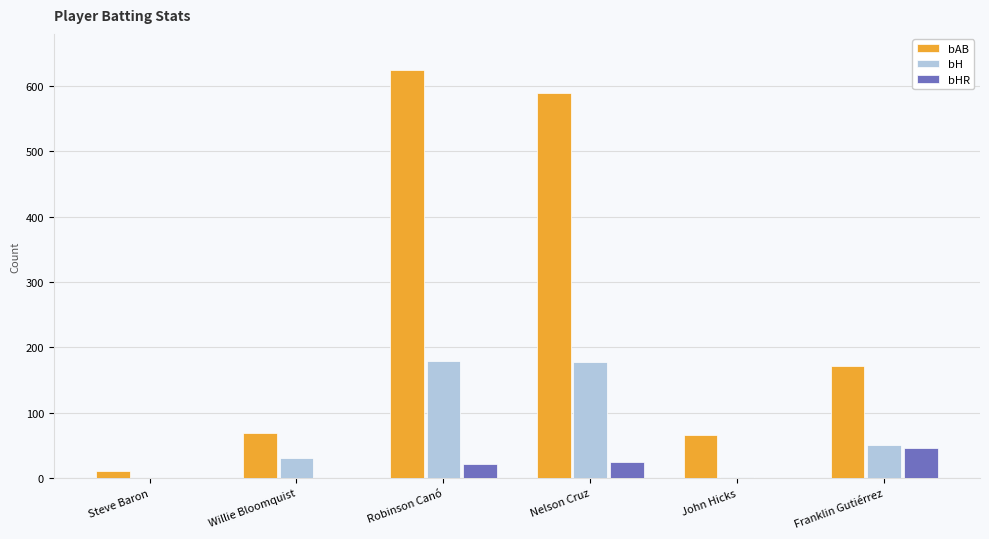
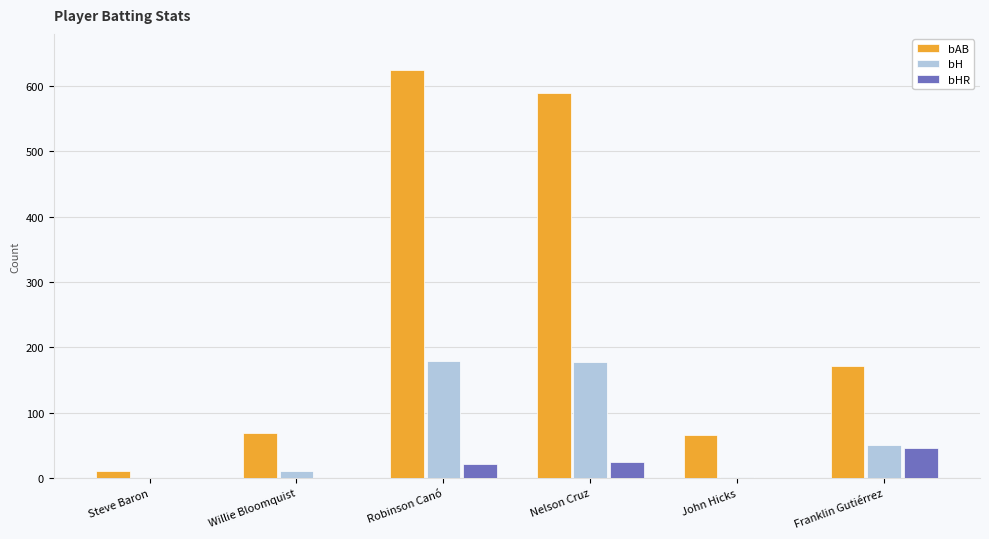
bH, Willie Bloomquist: 30 -> 10
